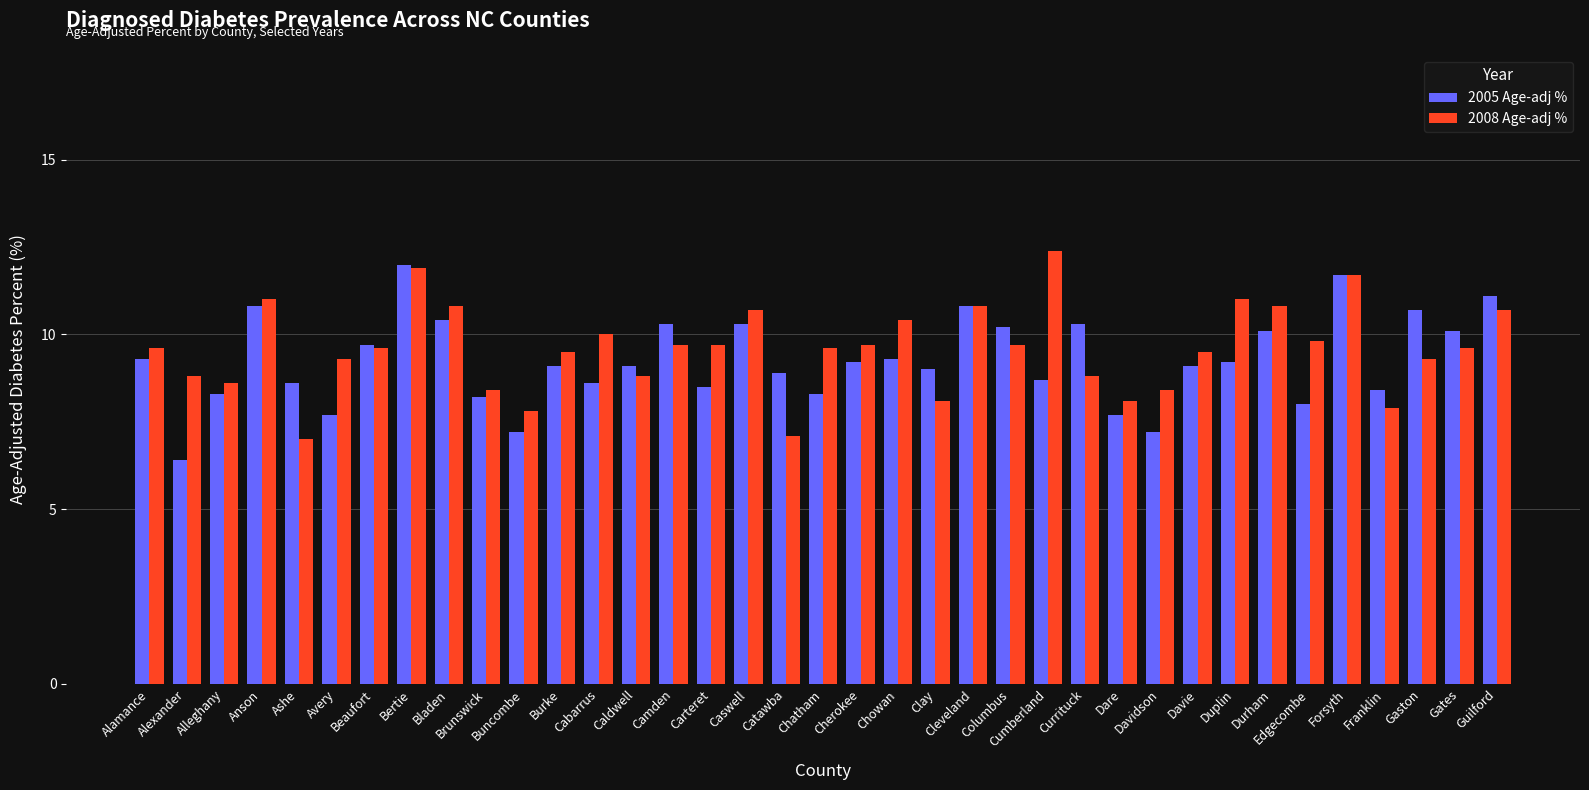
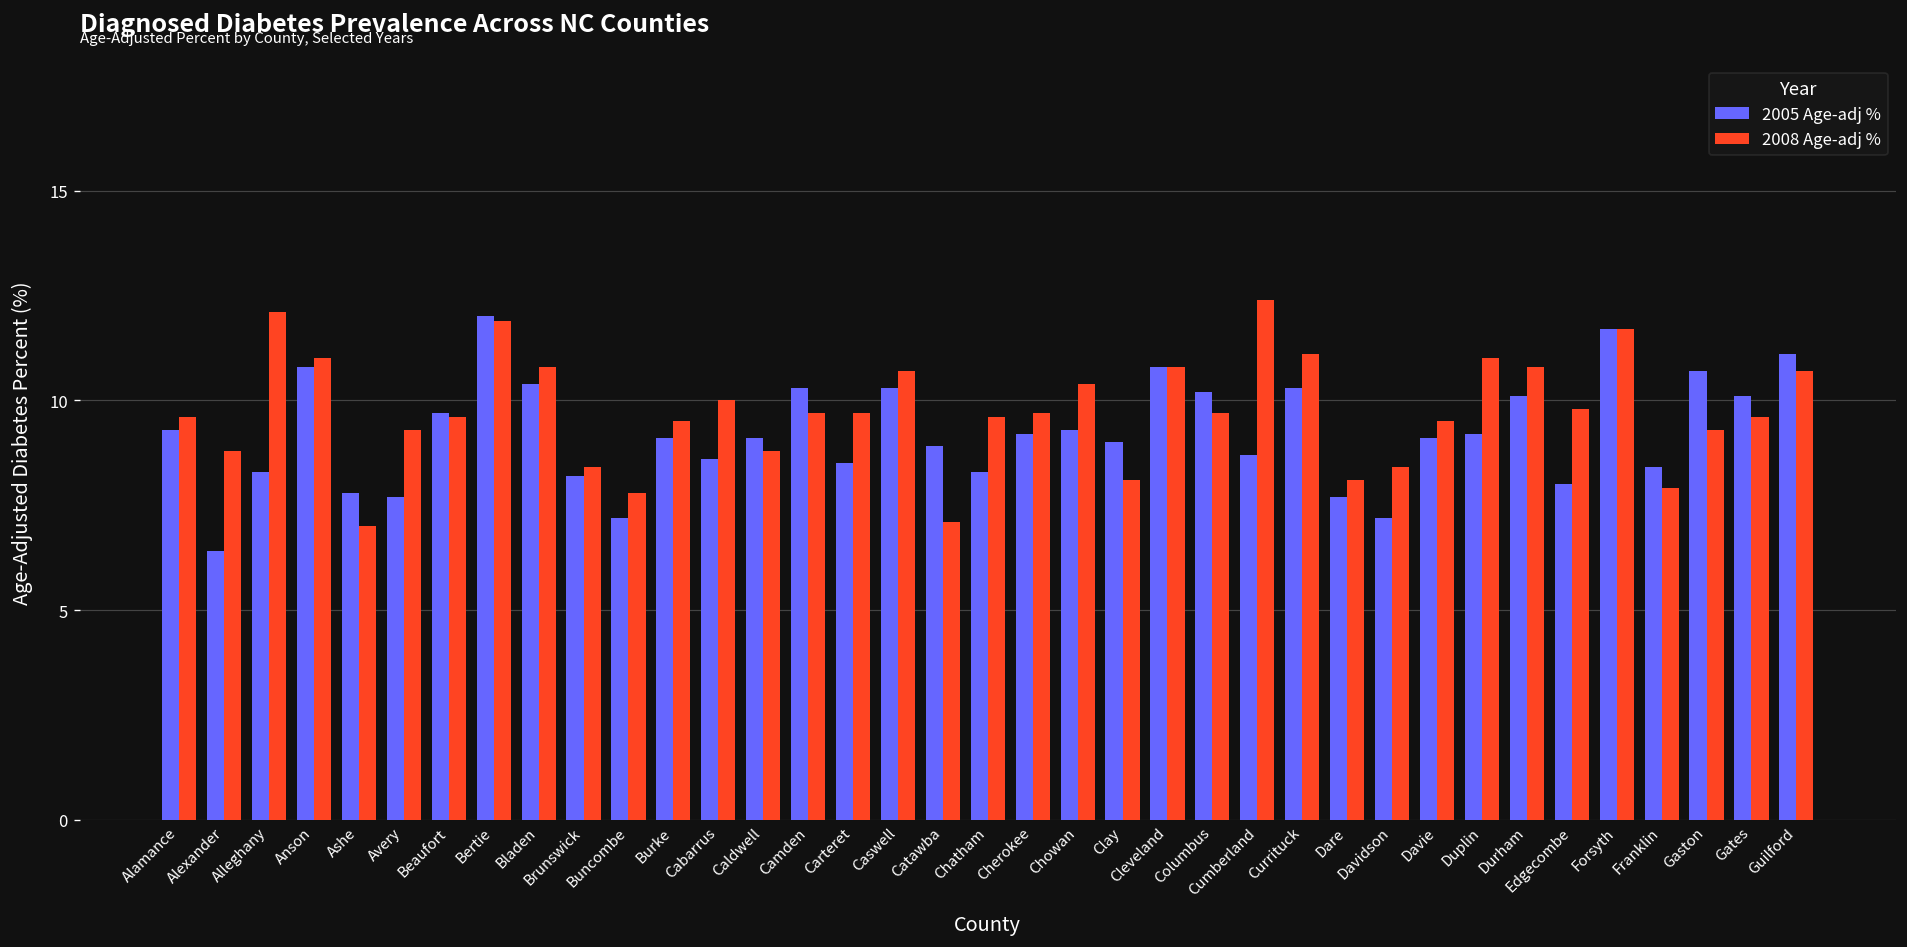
2008 Age-adj %, Alleghany: 8.6 -> 12.1
2005 Age-adj %, Ashe: 8.6 -> 7.8
2008 Age-adj %, Currituck: 8.8 -> 11.1
